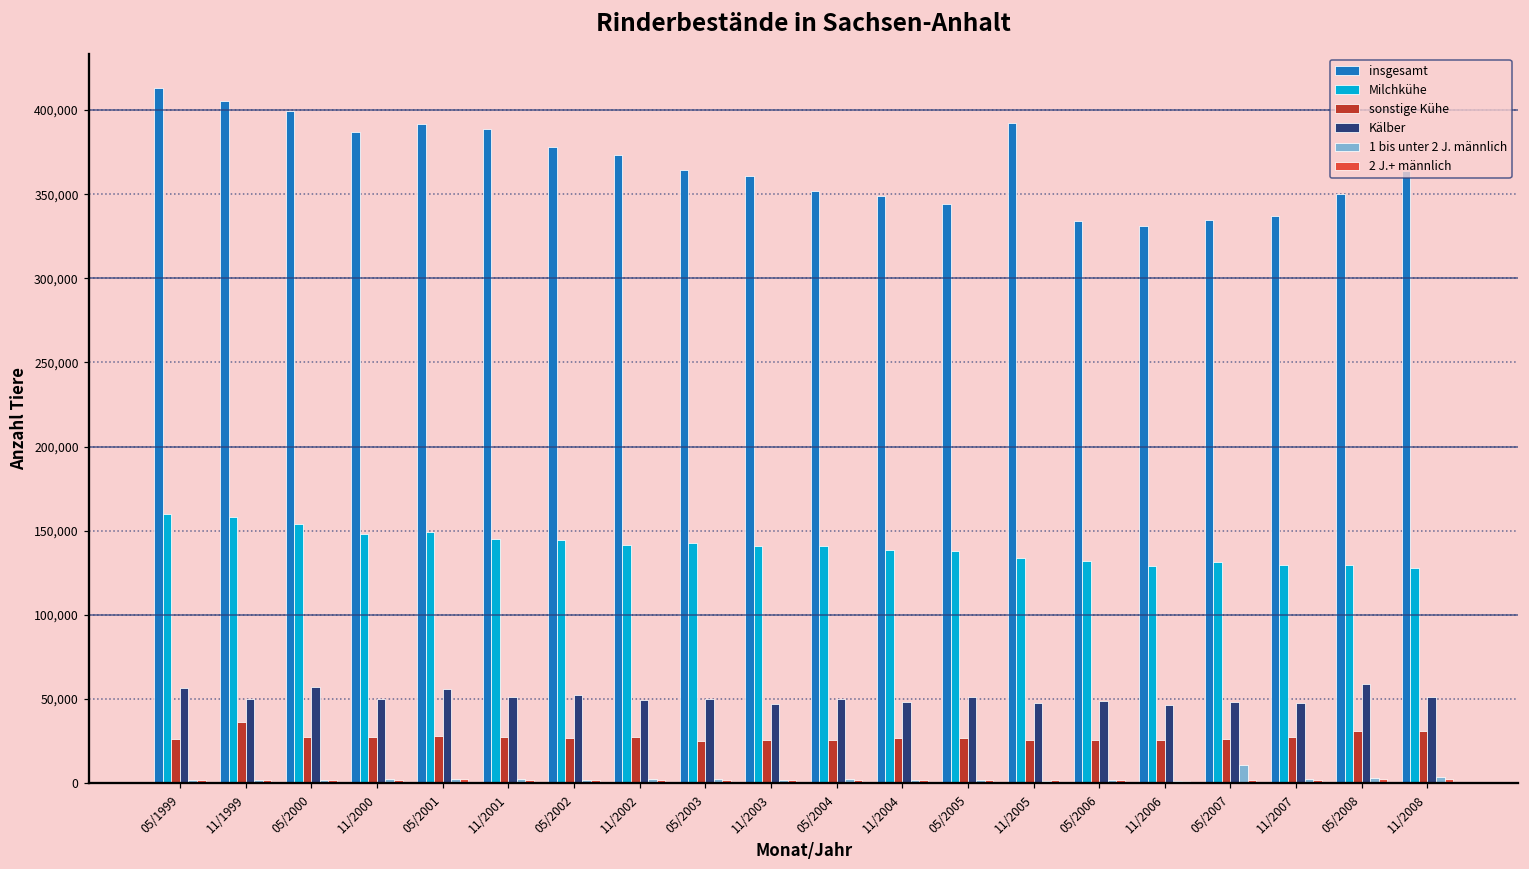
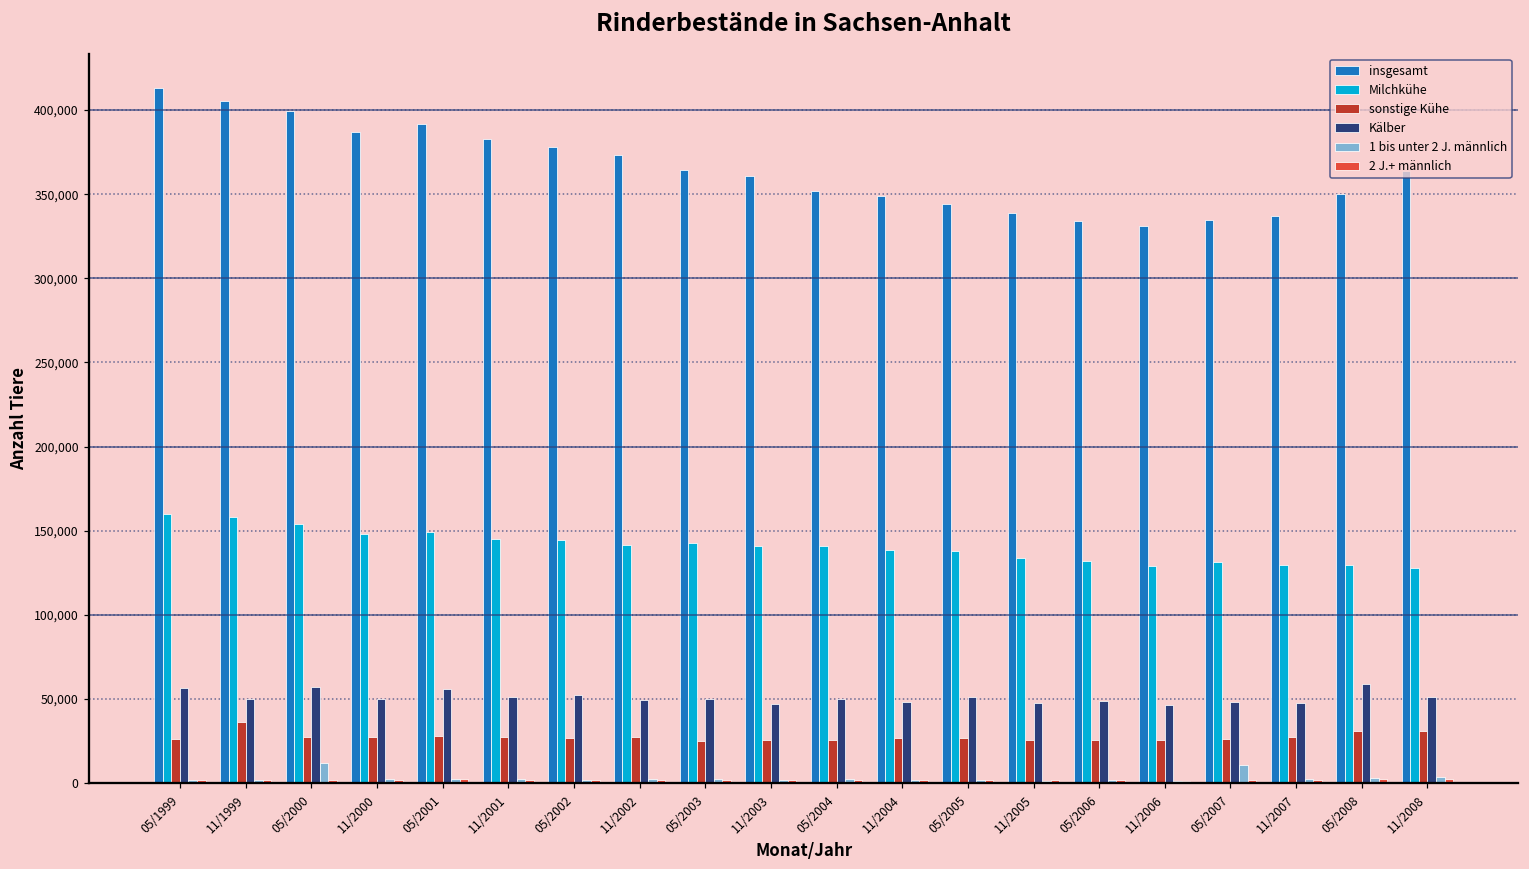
1 bis unter 2 J. männlich, 05/2000: 2,000 -> 12,000
insgesamt, 11/2001: 389,000 -> 383,000
insgesamt, 11/2005: 392,000 -> 339,000
